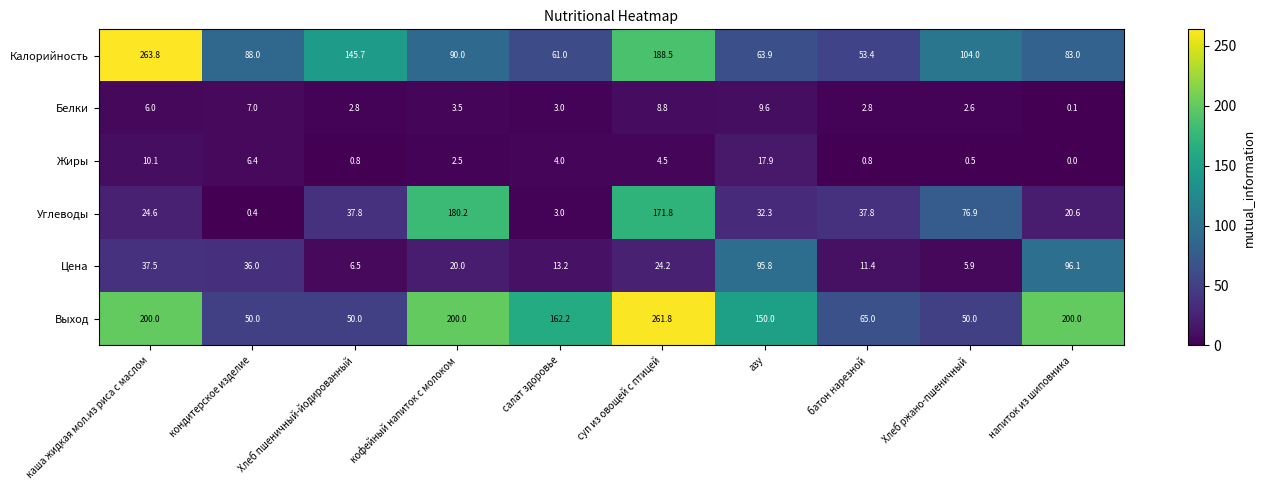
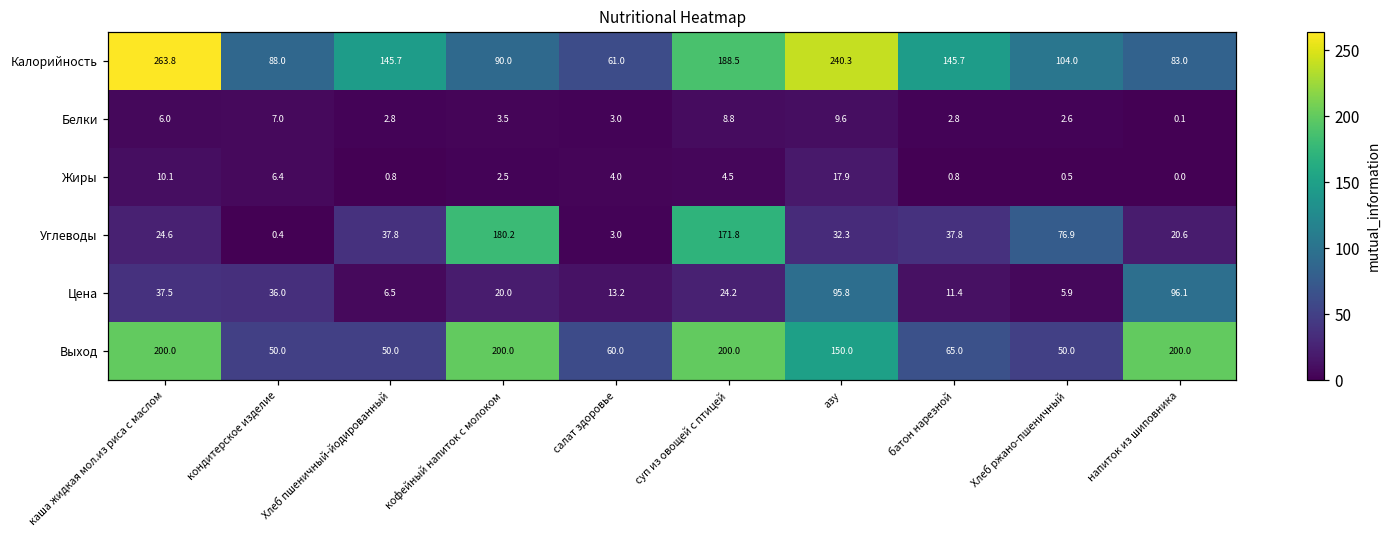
Калорийность, азу: 63.9 -> 240.3
Калорийность, батон нарезной: 53.4 -> 145.7
Выход, салат здоровье: 162.2 -> 60.0
Выход, суп из овощей с птицей: 261.8 -> 200.0
